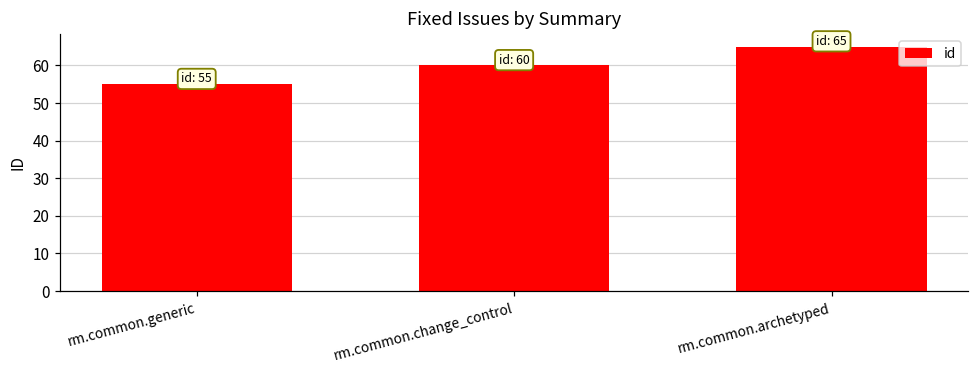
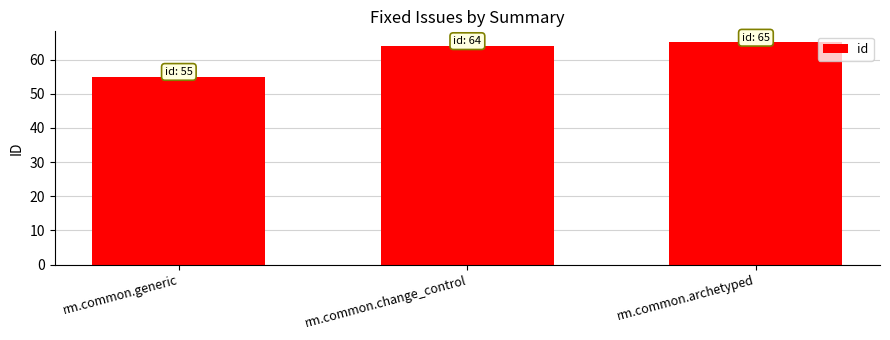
rm.common.change_control: 60 -> 64
